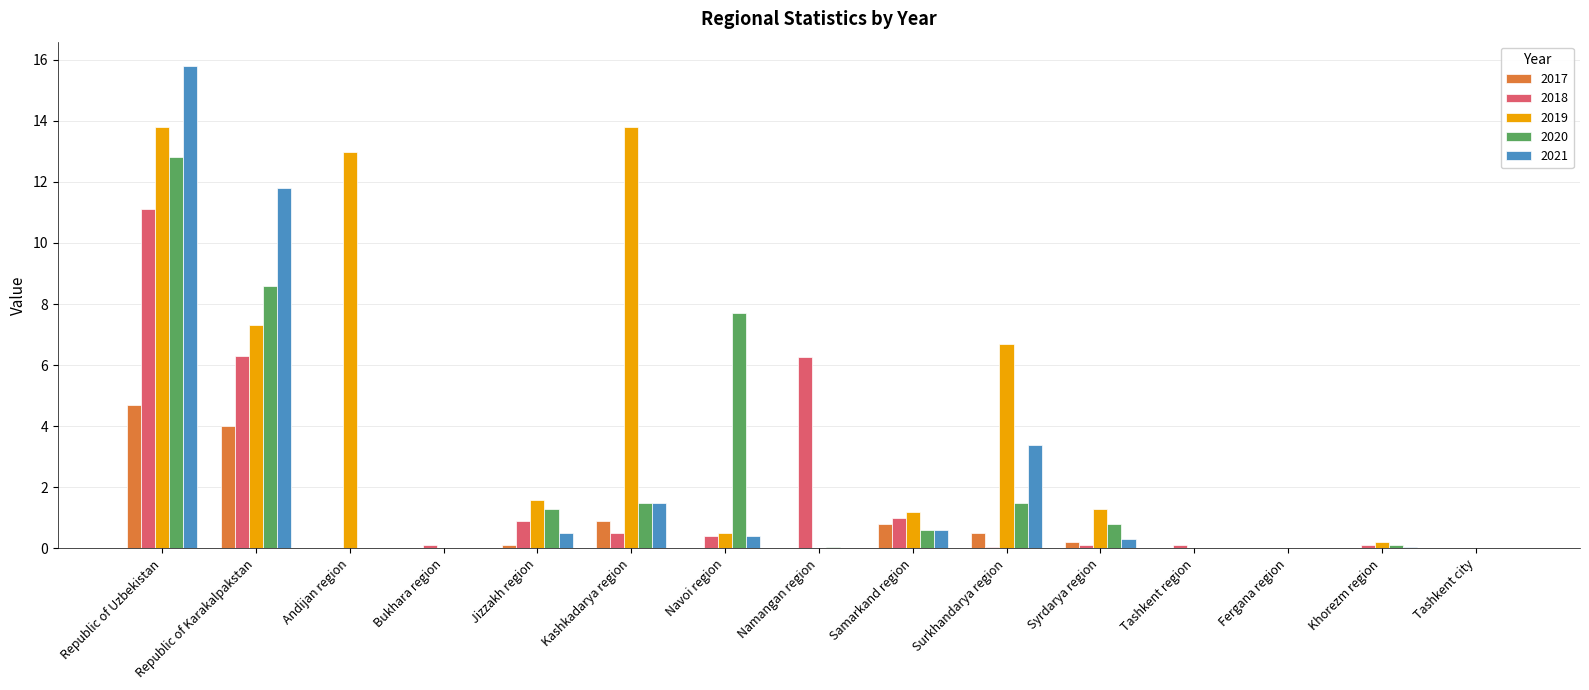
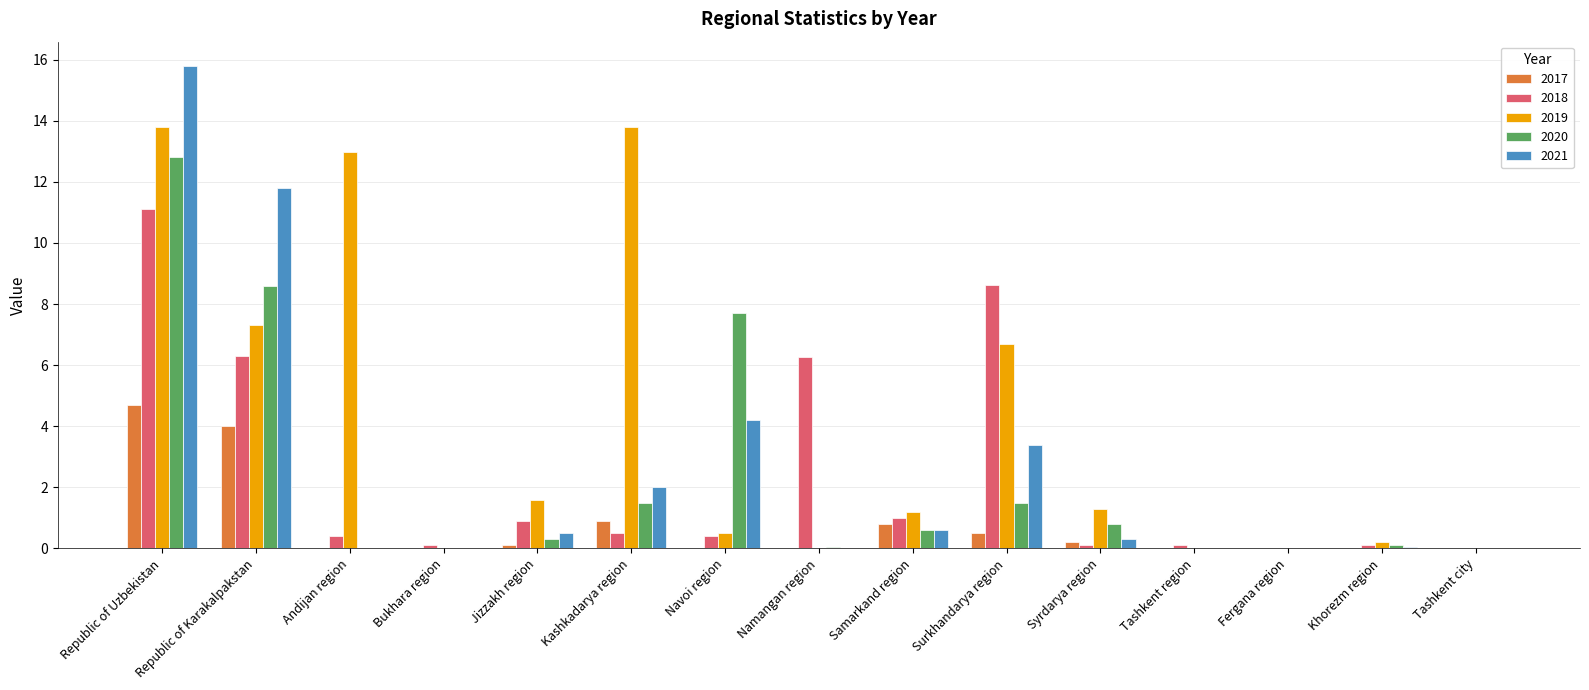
2018, Andijan region: 0.0 -> 0.4
2020, Jizzakh region: 1.3 -> 0.3
2021, Kashkadarya region: 1.5 -> 2.0
2021, Navoi region: 0.4 -> 4.2
2018, Surkhandarya region: 0.0 -> 8.6
